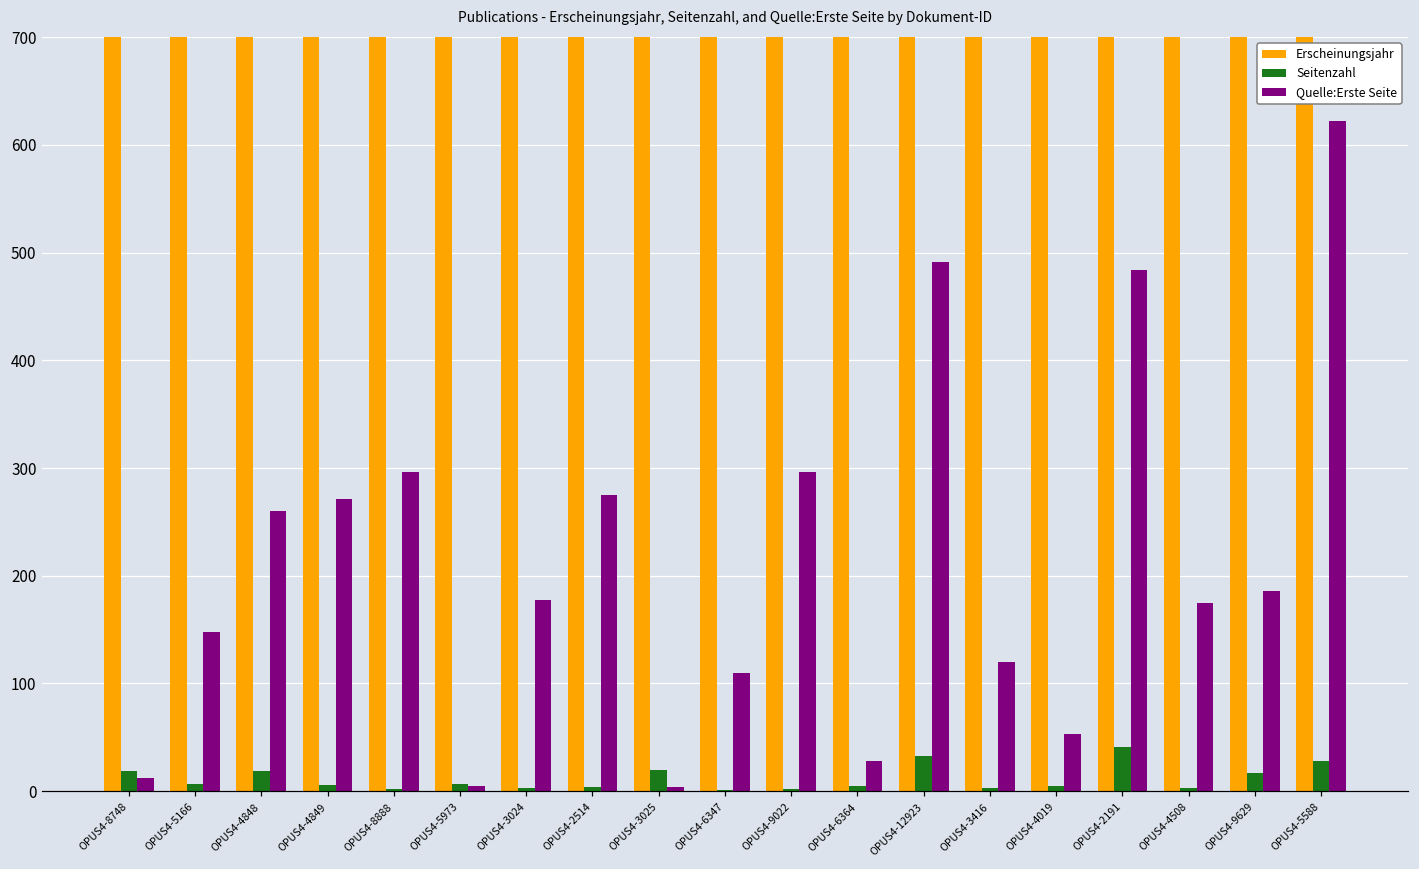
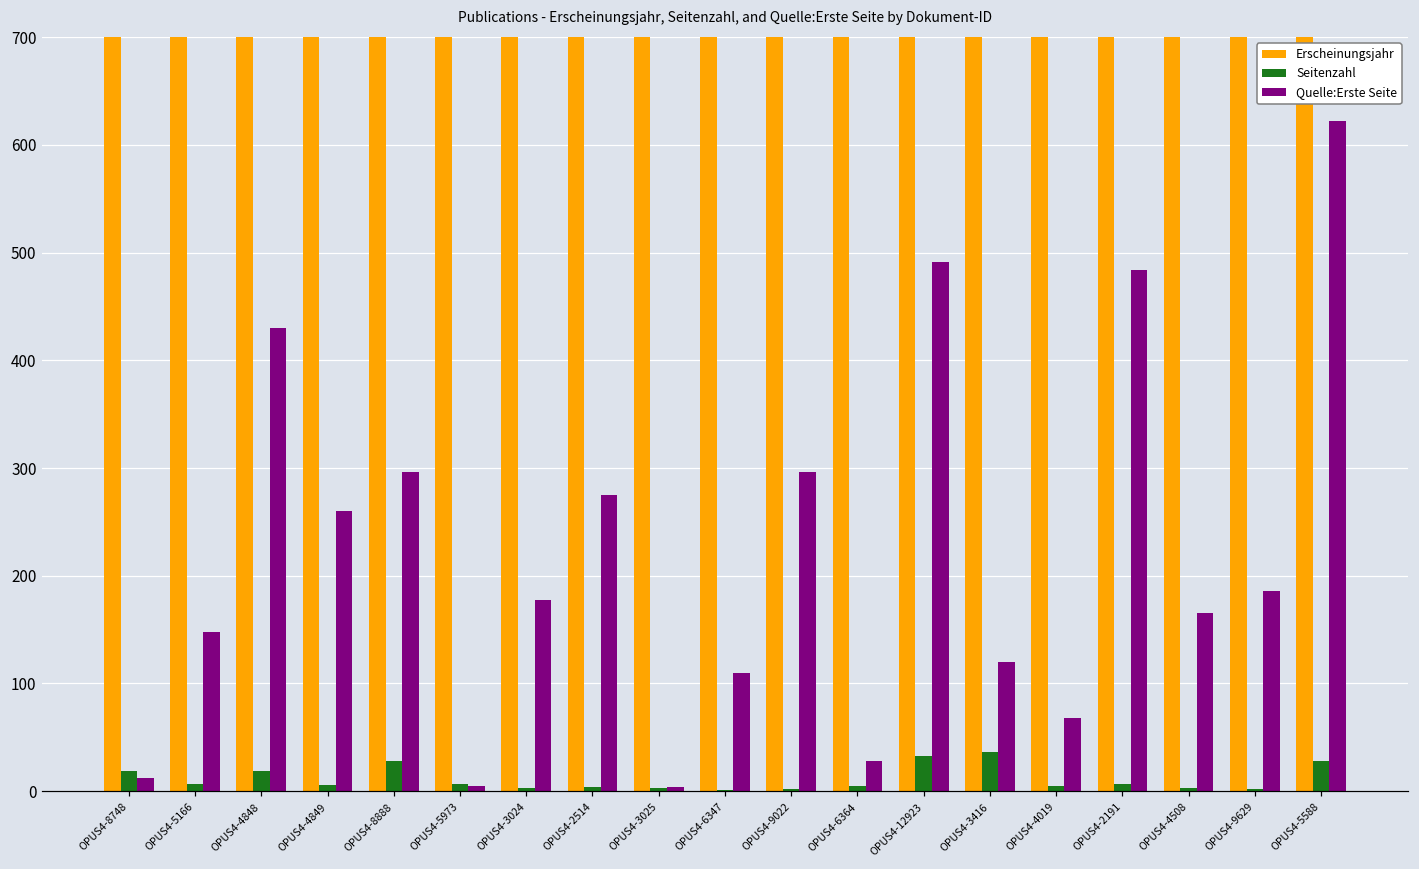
Quelle:Erste Seite, OPUS4-4848: 260 -> 430
Quelle:Erste Seite, OPUS4-4849: 270 -> 260
Seitenzahl, OPUS4-8888: 0 -> 30
Seitenzahl, OPUS4-3025: 20 -> 0
Seitenzahl, OPUS4-3416: 0 -> 40
Quelle:Erste Seite, OPUS4-4019: 50 -> 70
Seitenzahl, OPUS4-2191: 40 -> 10
Quelle:Erste Seite, OPUS4-4508: 180 -> 170
Seitenzahl, OPUS4-9629: 20 -> 0
